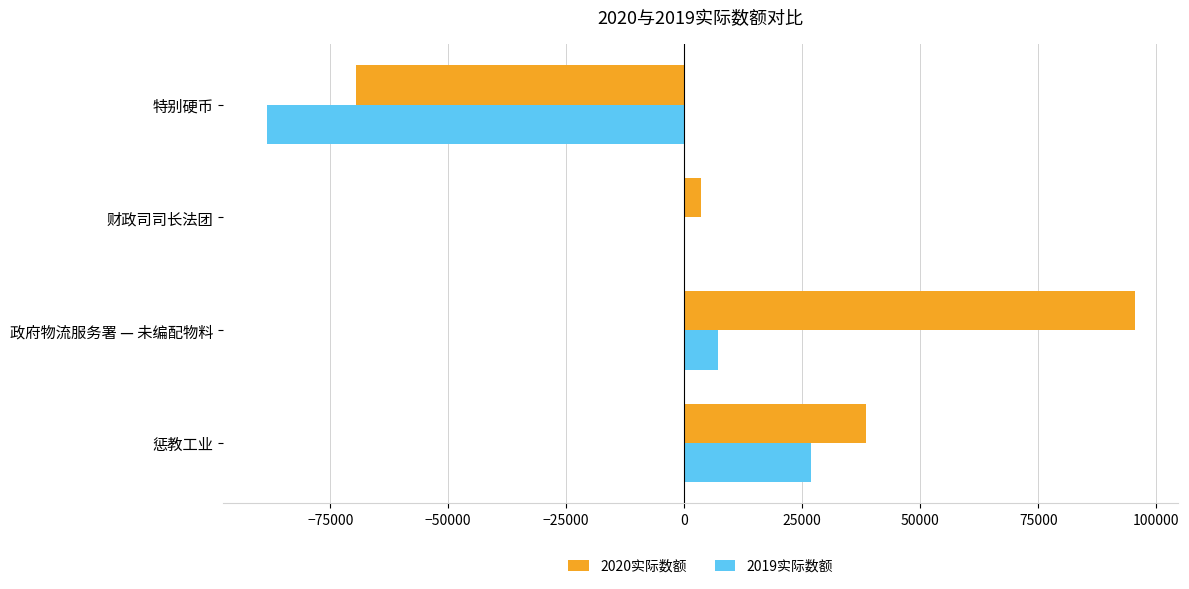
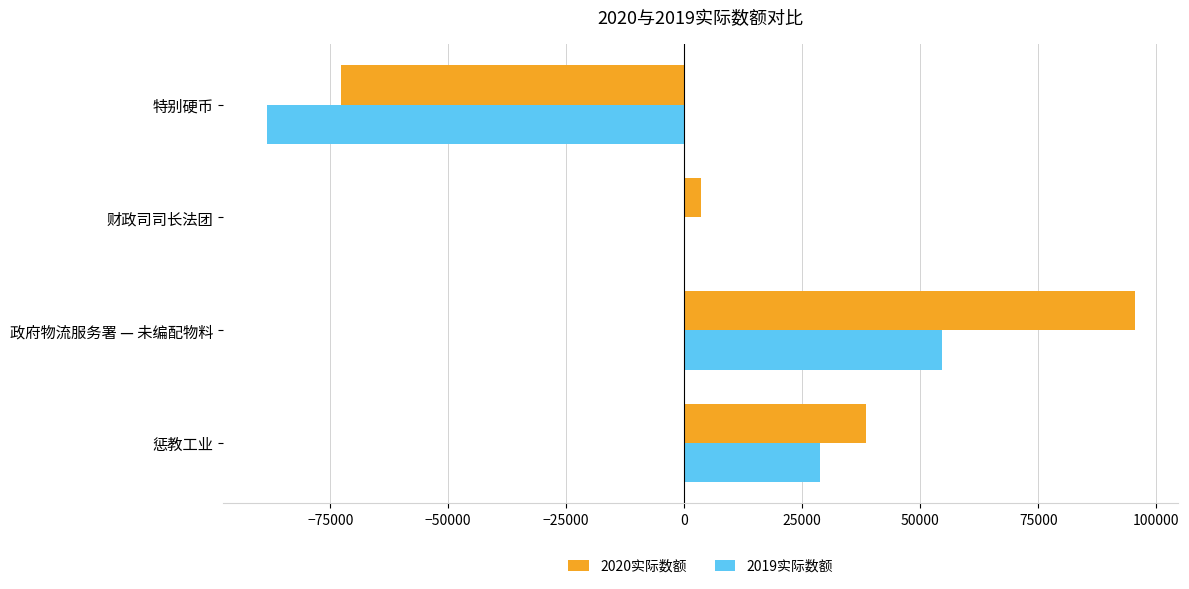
2020实际数额, 特别硬币: -69000 -> -73000
2019实际数额, 政府物流服务署 — 未编配物料: 7000 -> 55000
2019实际数额, 惩教工业: 27000 -> 29000
